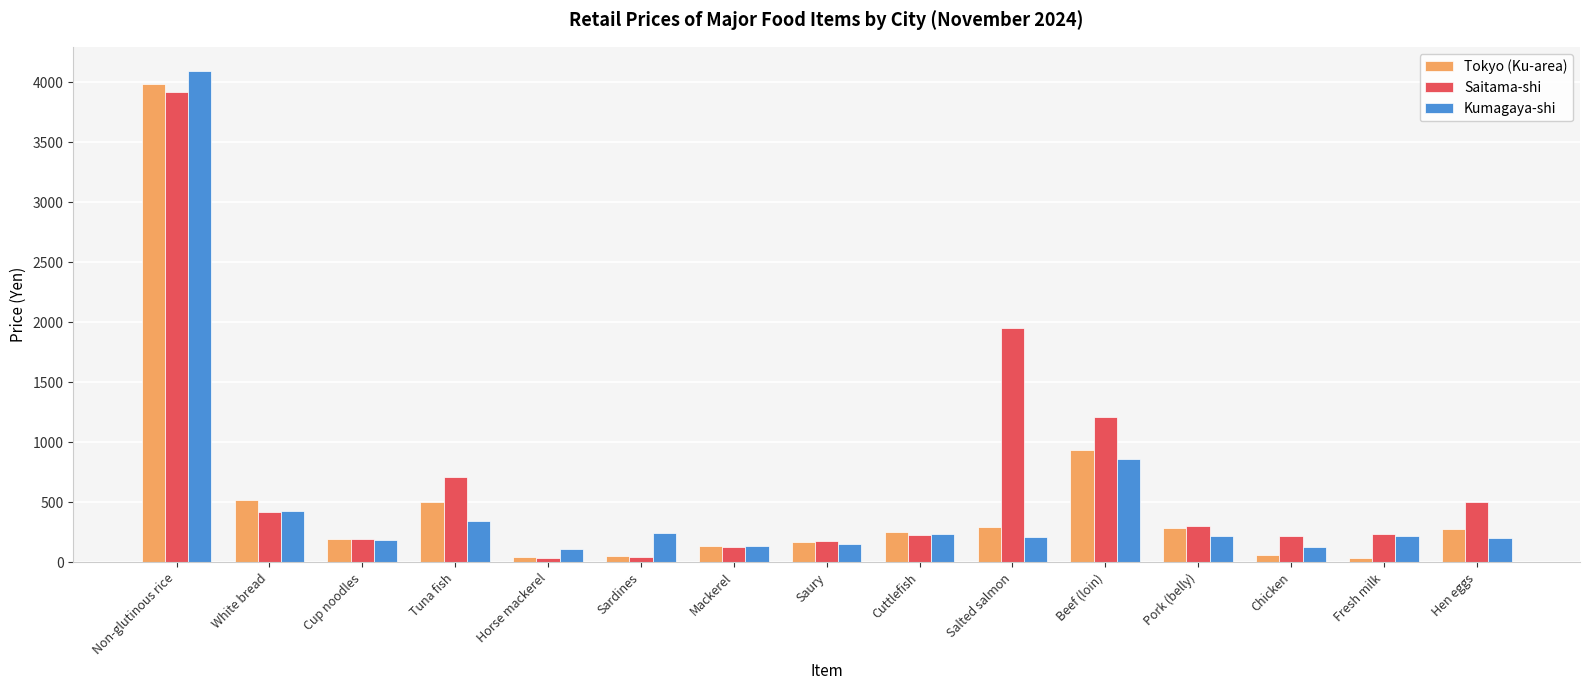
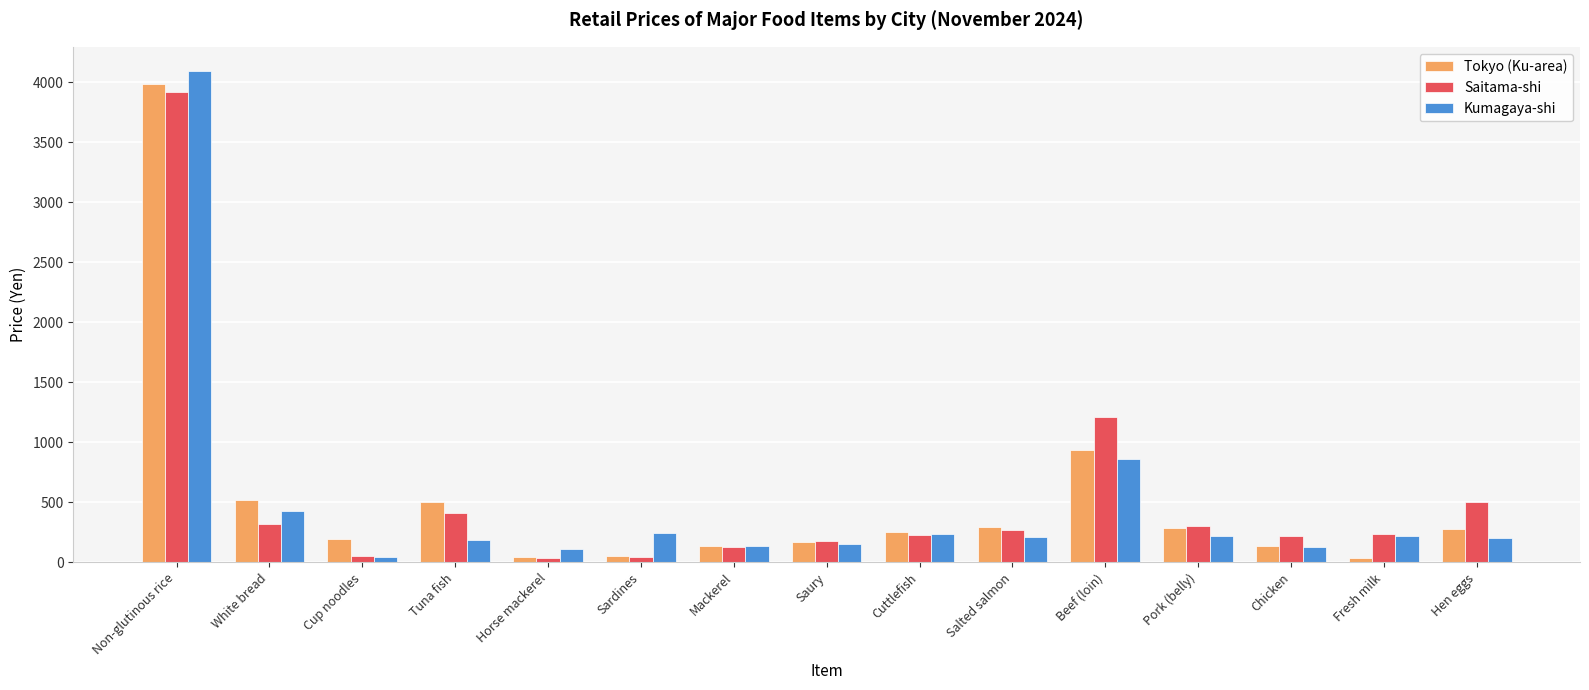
Saitama-shi, White bread: 420 -> 320
Saitama-shi, Cup noodles: 190 -> 50
Kumagaya-shi, Cup noodles: 190 -> 50
Saitama-shi, Tuna fish: 710 -> 410
Kumagaya-shi, Tuna fish: 350 -> 190
Saitama-shi, Salted salmon: 1960 -> 270
Tokyo (Ku-area), Chicken: 70 -> 140
